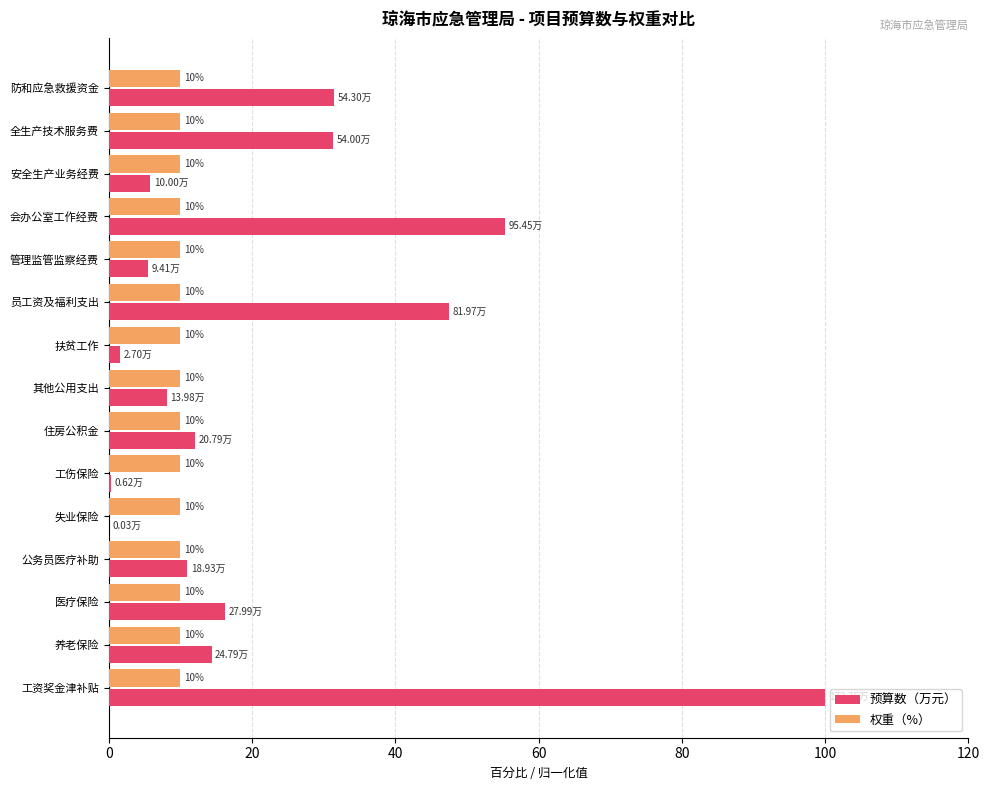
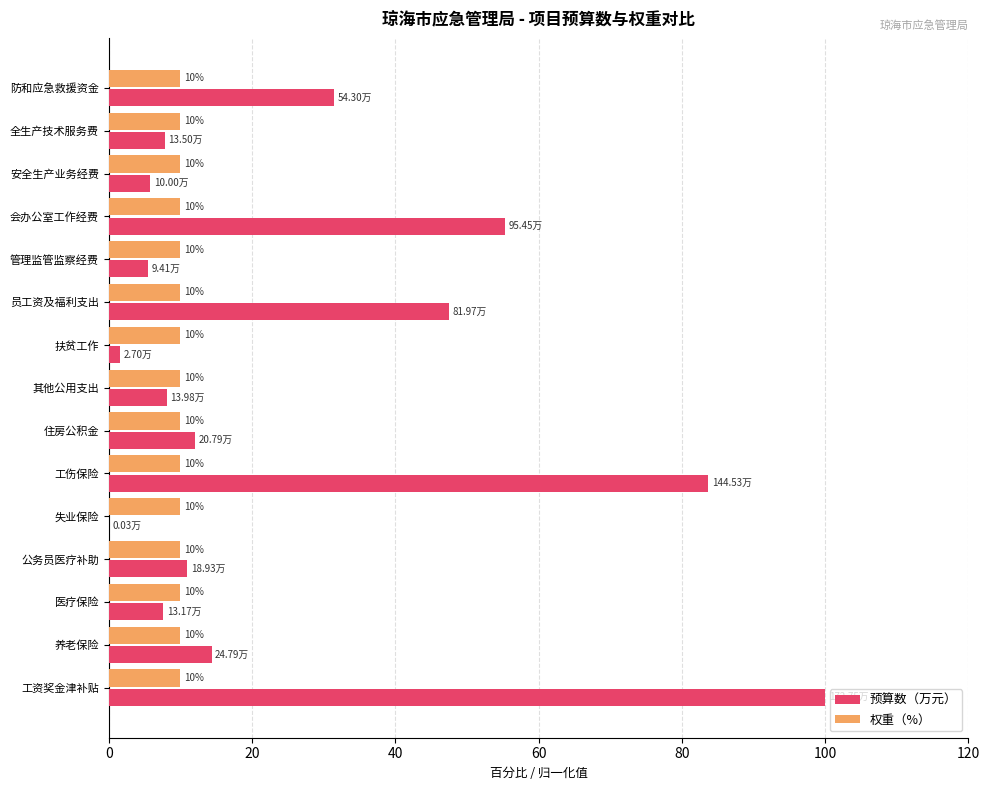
预算数（万元）, 全生产技术服务费: 54.00万 -> 13.50万
预算数（万元）, 工伤保险: 0.62万 -> 144.53万
预算数（万元）, 医疗保险: 27.99万 -> 13.17万
